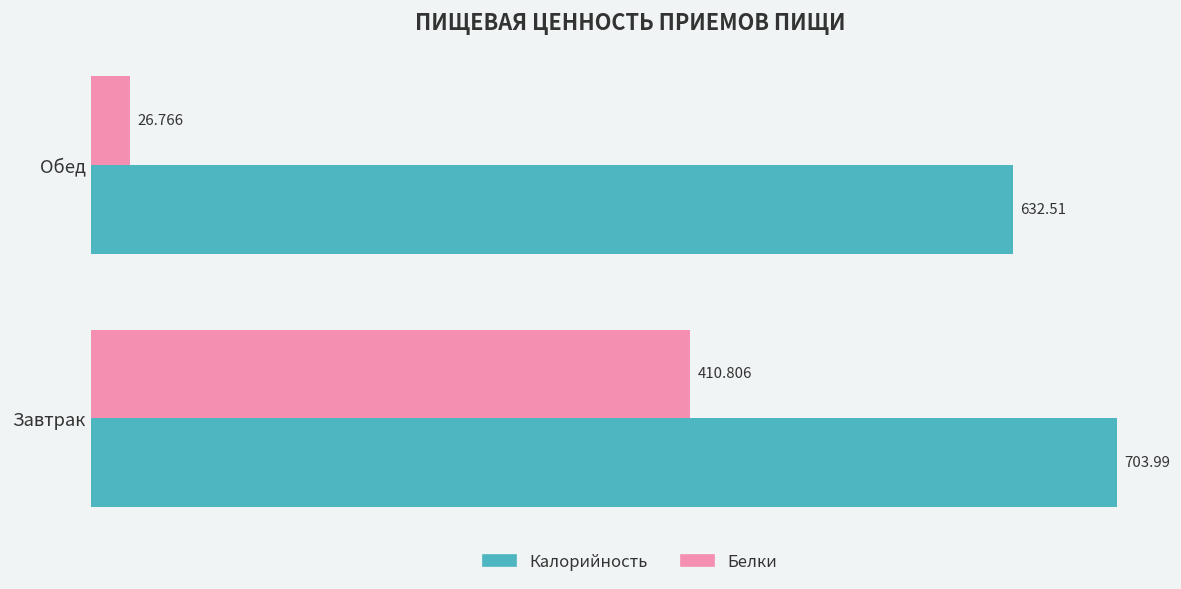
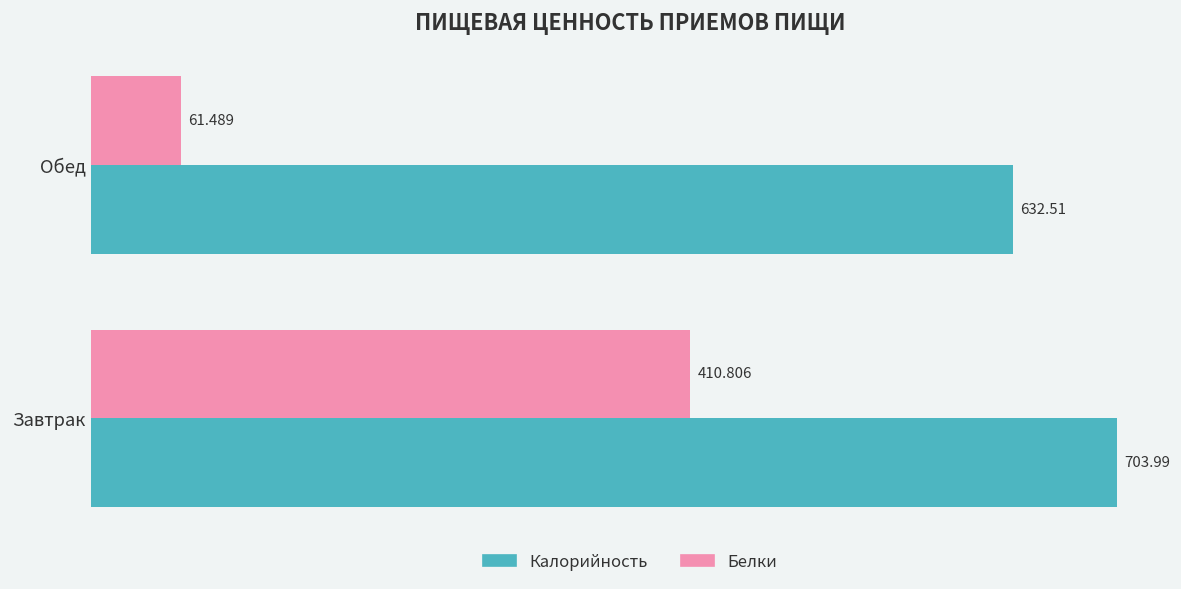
Белки, Обед: 26.766 -> 61.489
